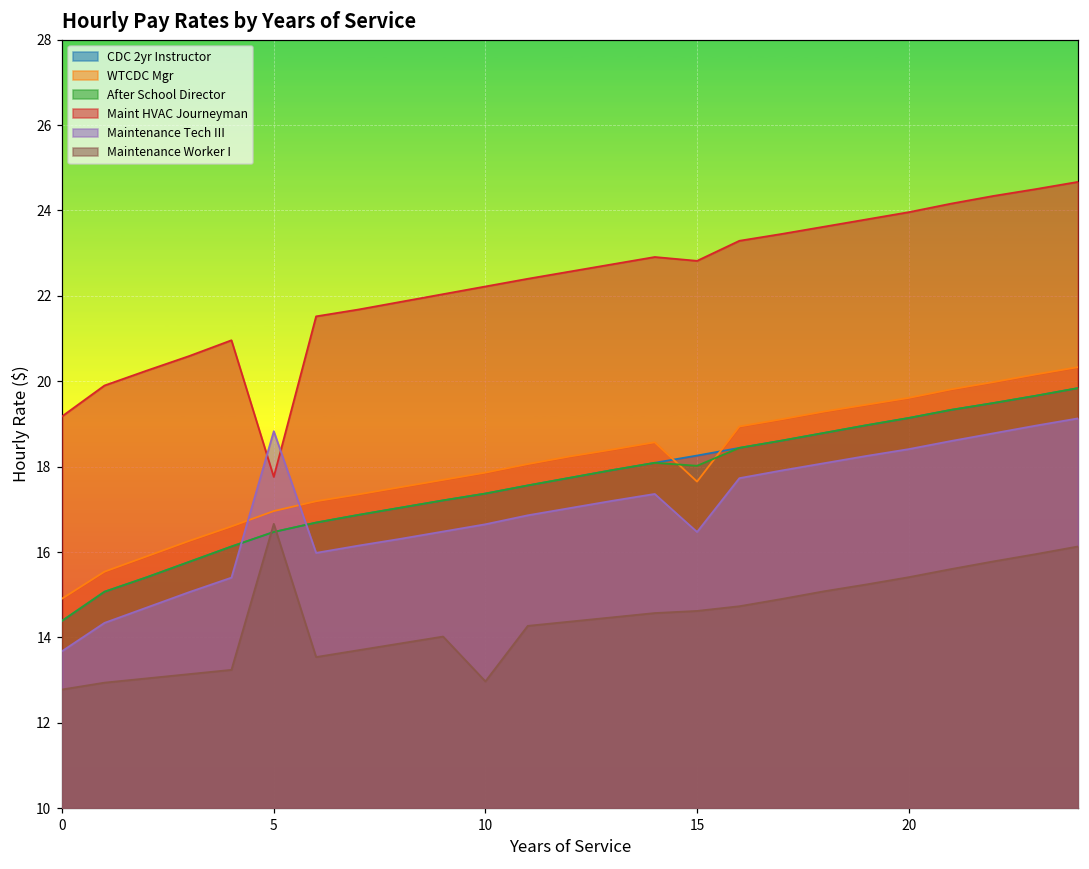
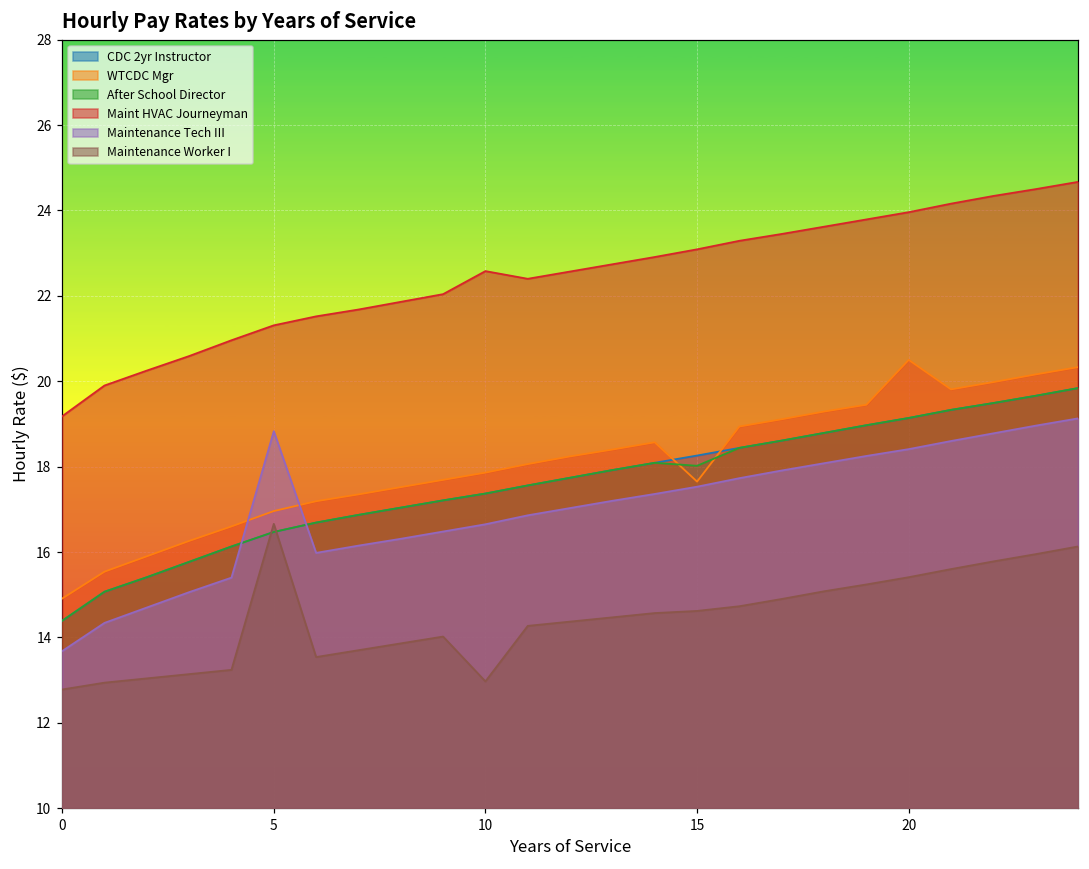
Maint HVAC Journeyman, 5: 17.8 -> 21.3
Maint HVAC Journeyman, 10: 22.2 -> 22.6
Maint HVAC Journeyman, 15: 22.8 -> 23.1
Maintenance Tech III, 15: 16.5 -> 17.5
WTCDC Mgr, 20: 19.6 -> 20.5
